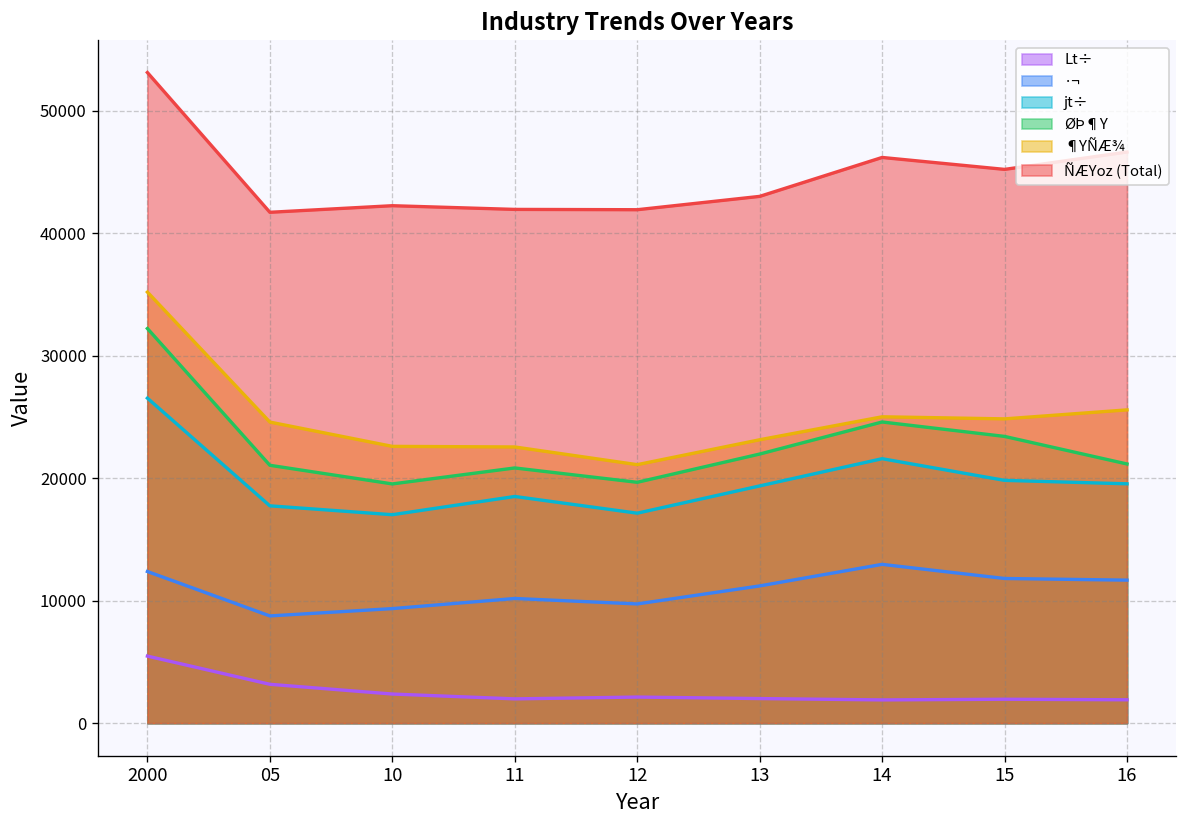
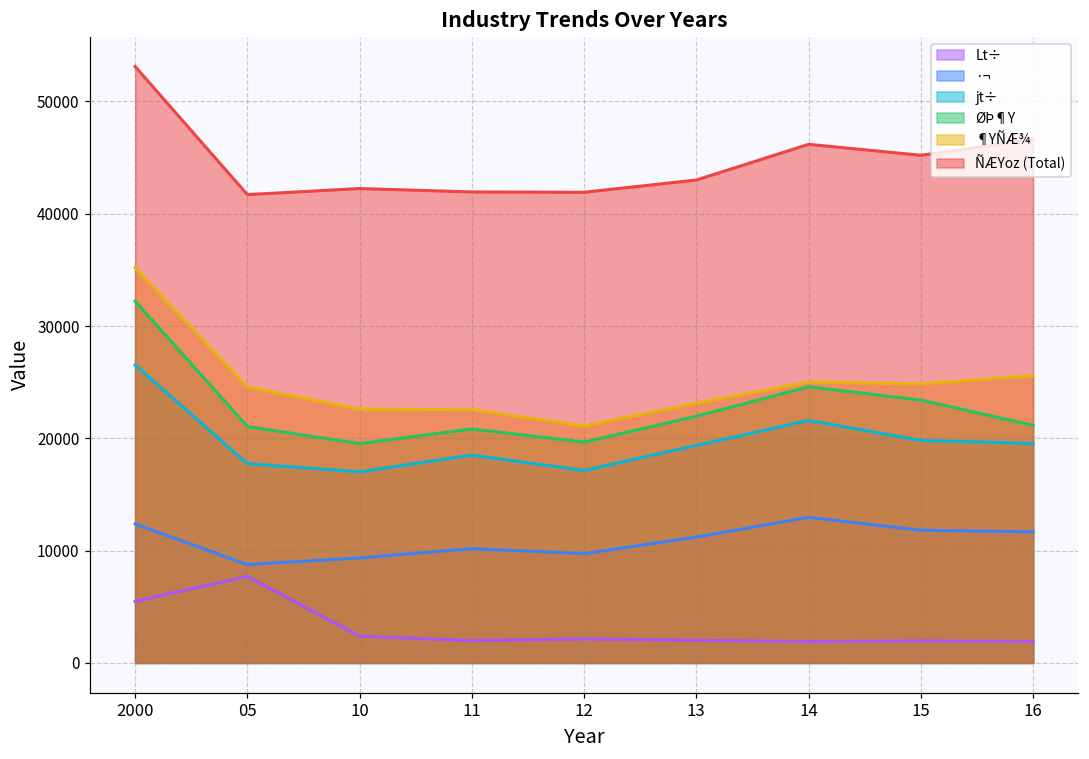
Lt÷, 05: 3200 -> 7700
